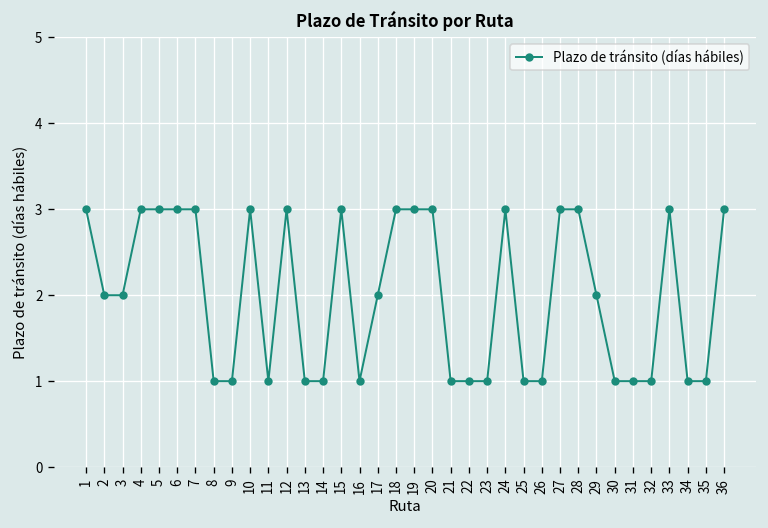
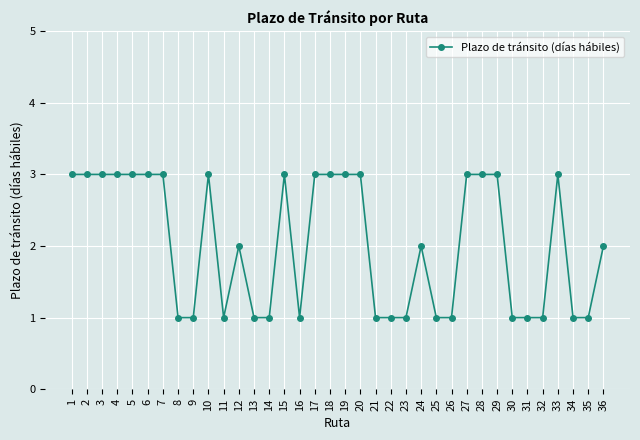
2: 2 -> 3
3: 2 -> 3
12: 3 -> 2
17: 2 -> 3
24: 3 -> 2
29: 2 -> 3
36: 3 -> 2
